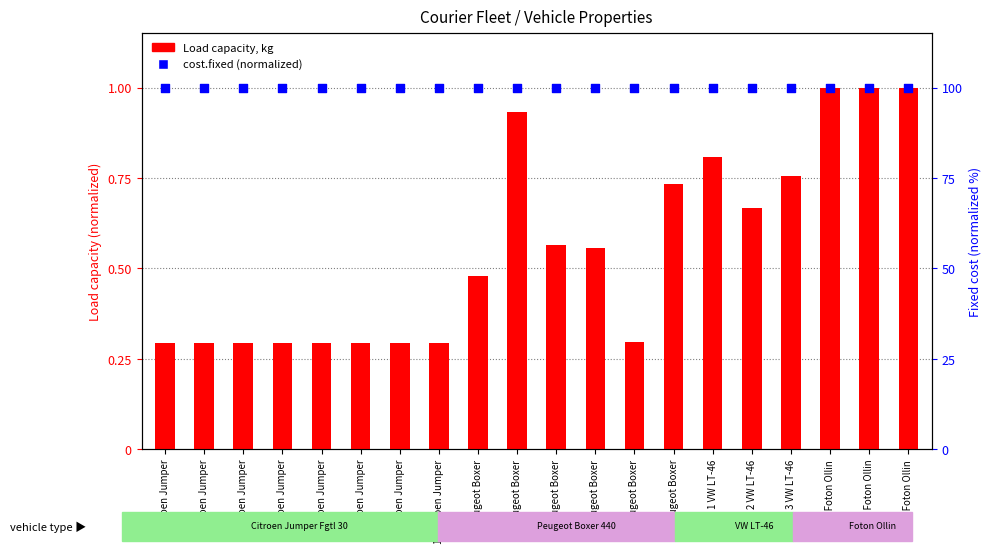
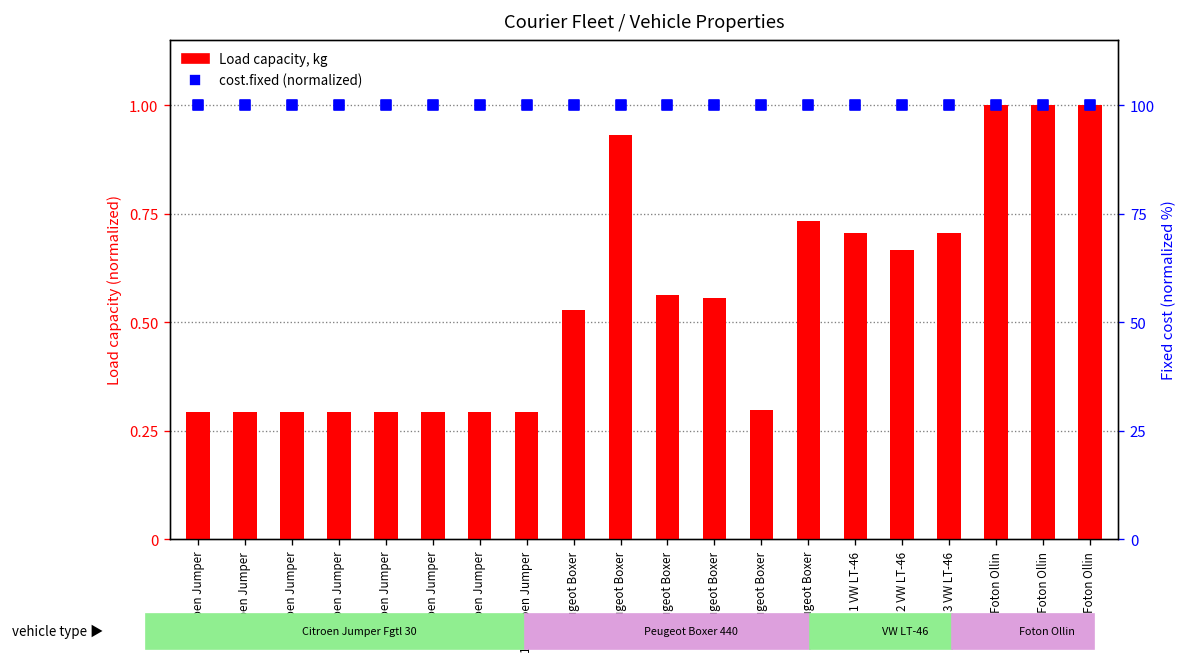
Load capacity, kg, 1 Peugeot Boxer: 0.48 -> 0.53
Load capacity, kg, 1 VW LT-46: 0.81 -> 0.71
Load capacity, kg, 3 VW LT-46: 0.75 -> 0.71
